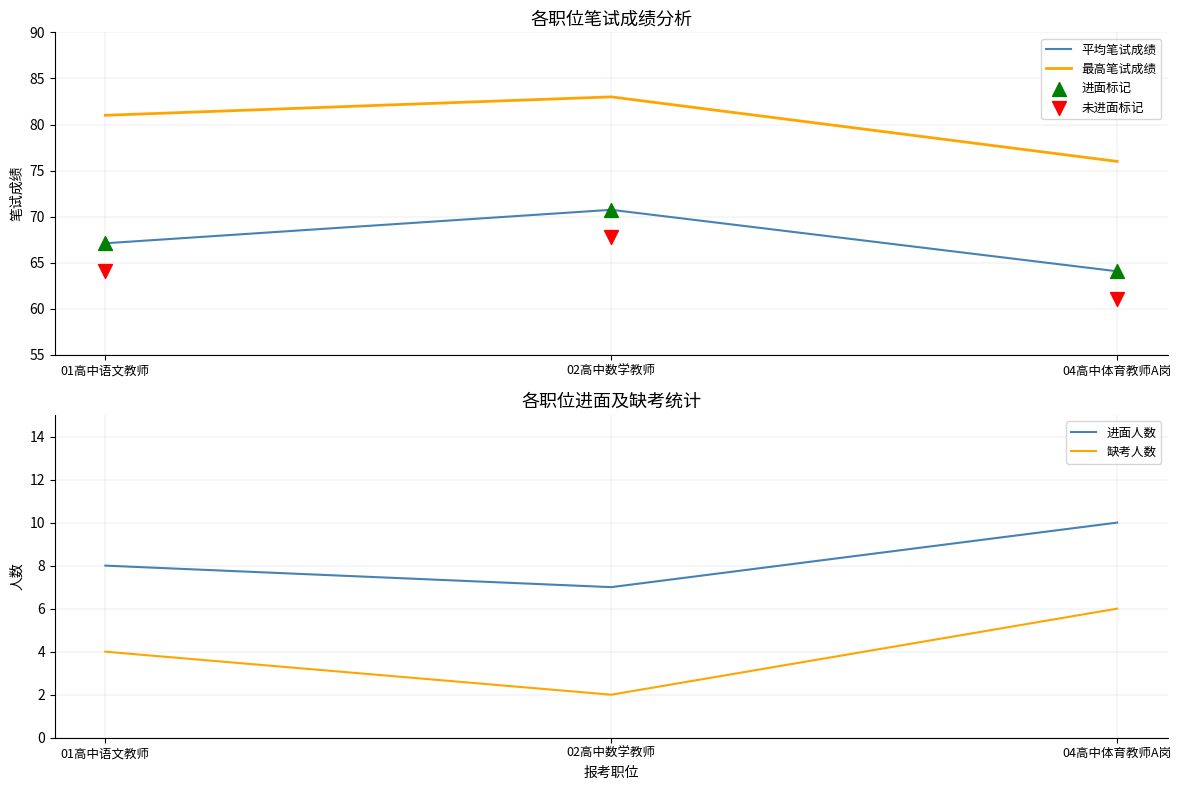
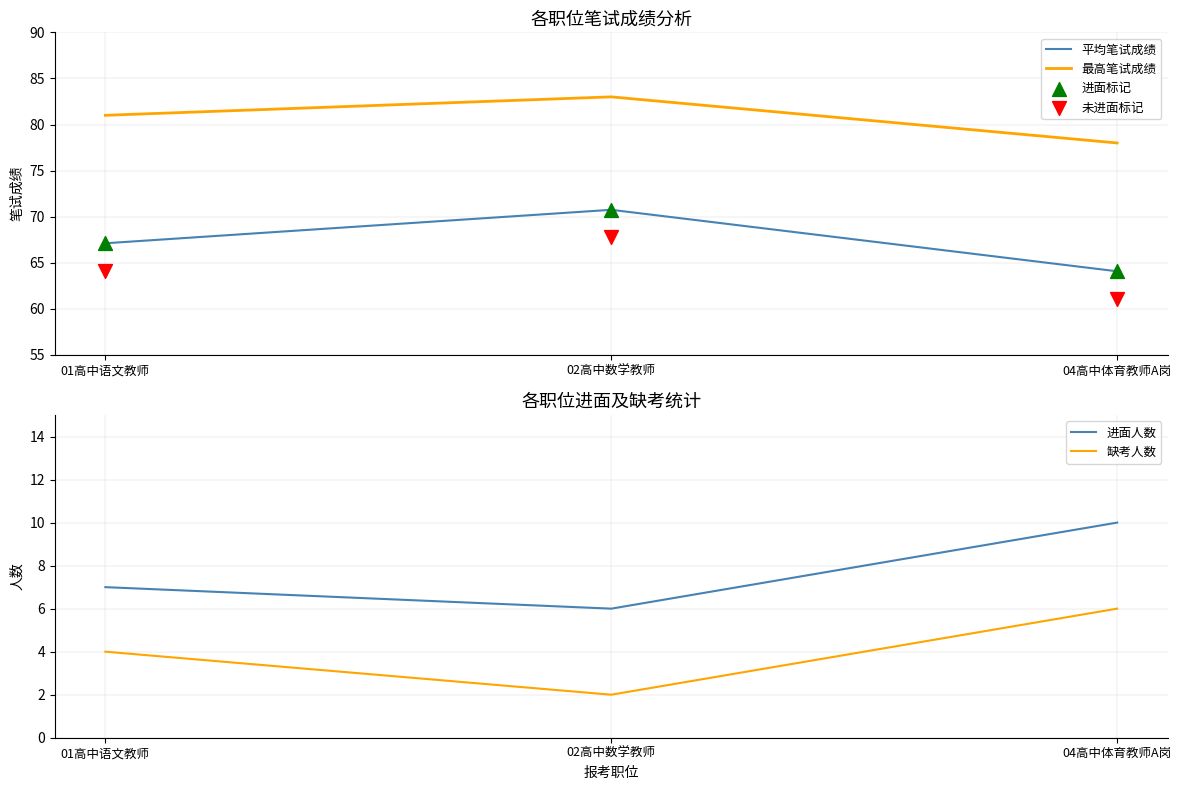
各职位笔试成绩分析, 最高笔试成绩, 04高中体育教师A岗: 76 -> 78
各职位进面及缺考统计, 进面人数, 01高中语文教师: 8 -> 7
各职位进面及缺考统计, 进面人数, 02高中数学教师: 7 -> 6
